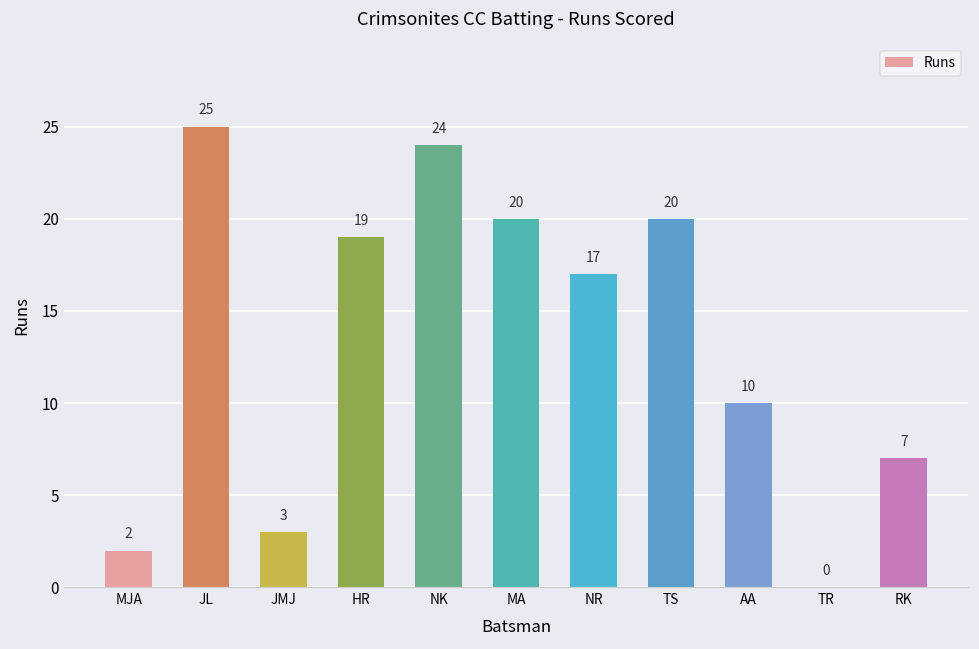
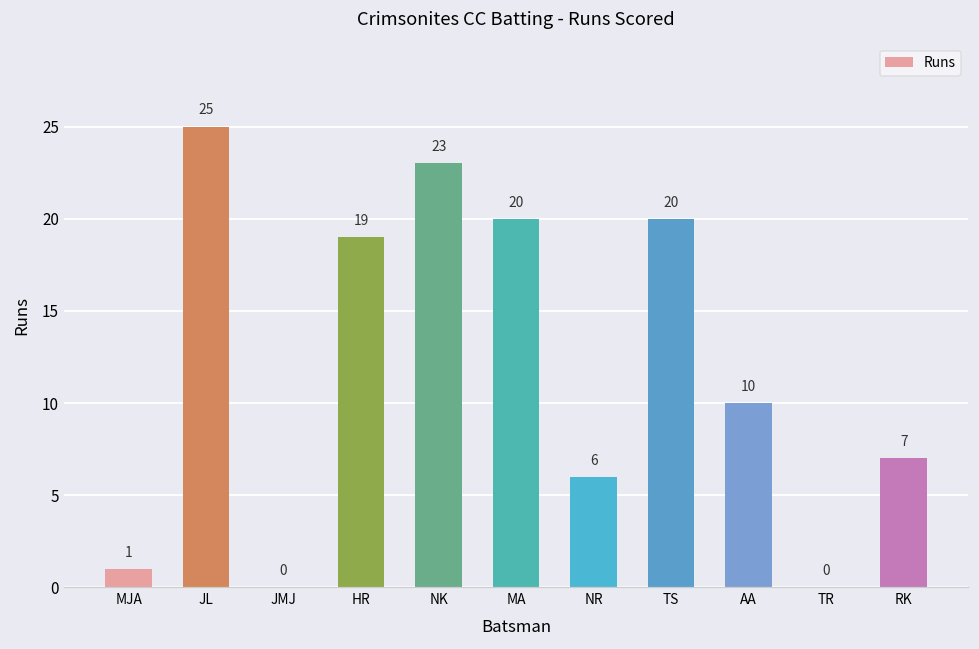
MJA: 2 -> 1
JMJ: 3 -> 0
NK: 24 -> 23
NR: 17 -> 6
